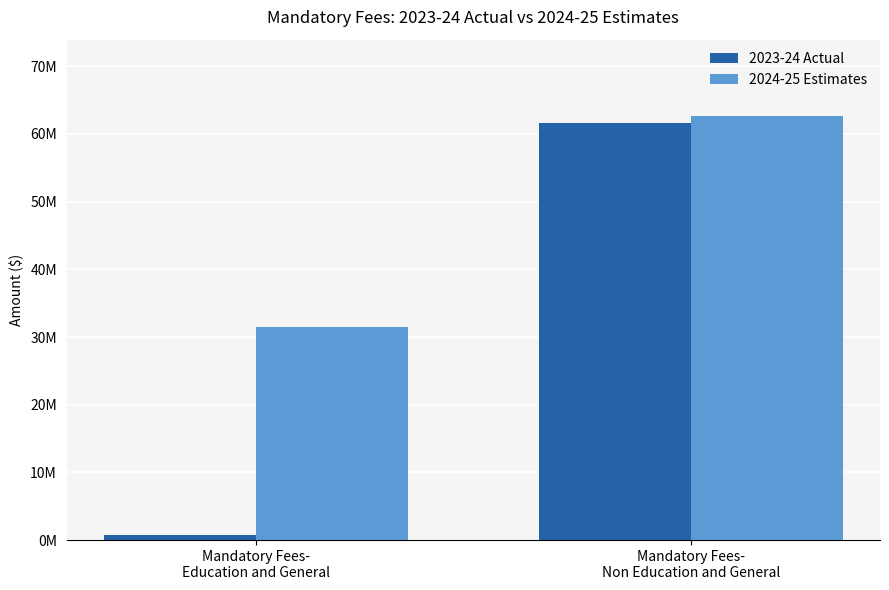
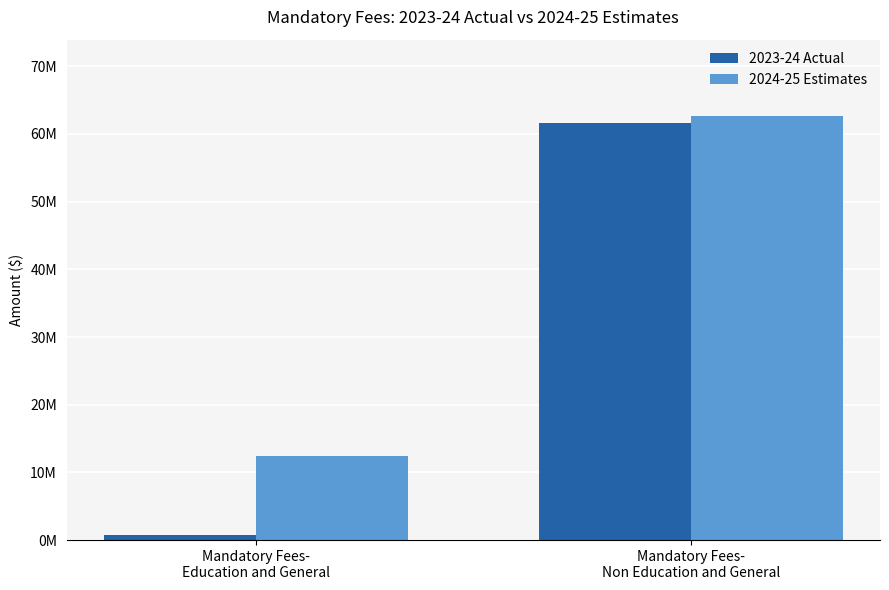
2024-25 Estimates, Mandatory Fees- Education and General: 31000000 -> 12000000
